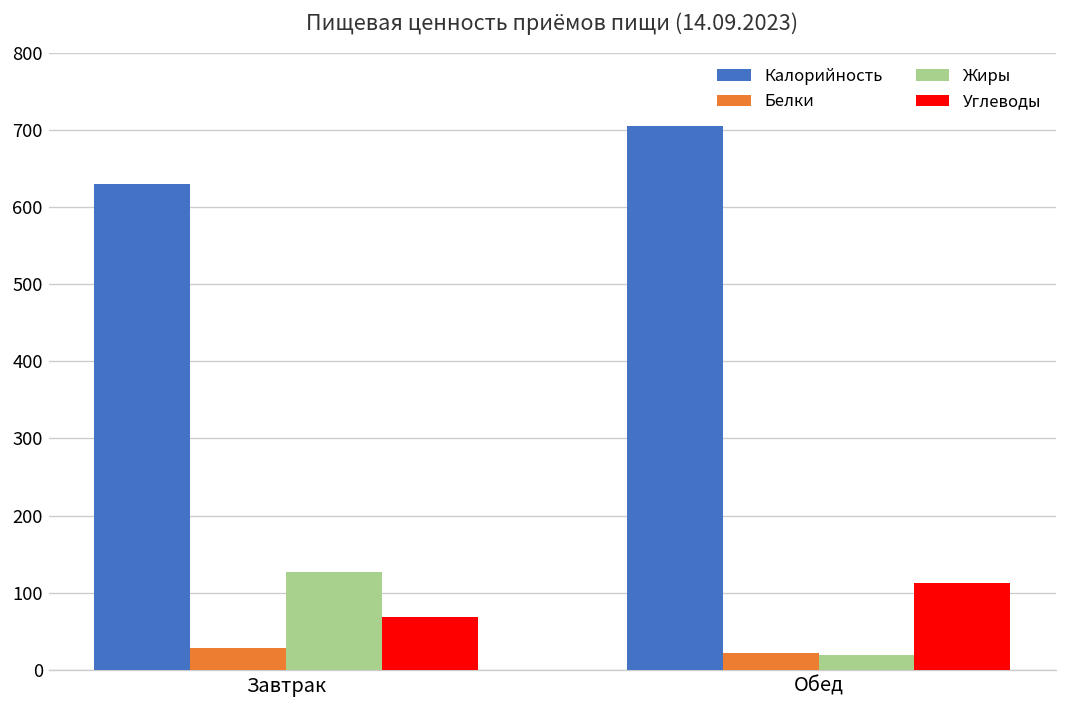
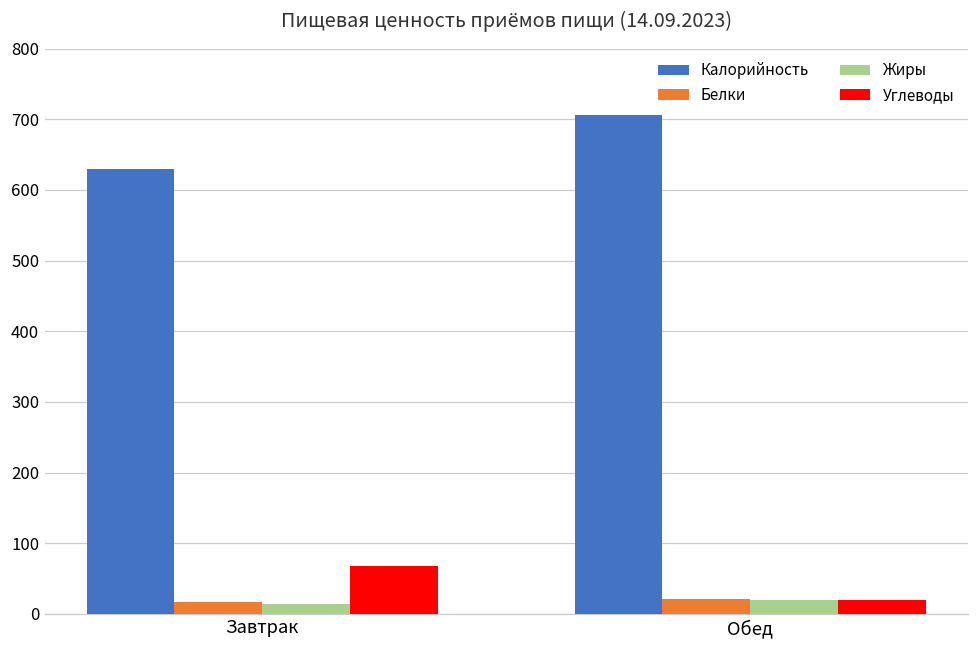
Белки, Завтрак: 30 -> 20
Жиры, Завтрак: 130 -> 10
Углеводы, Обед: 110 -> 20
